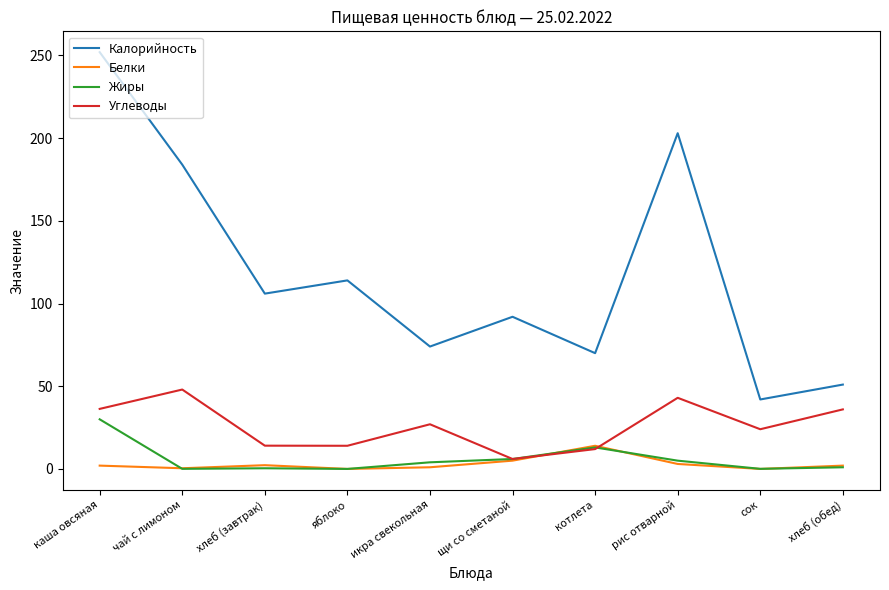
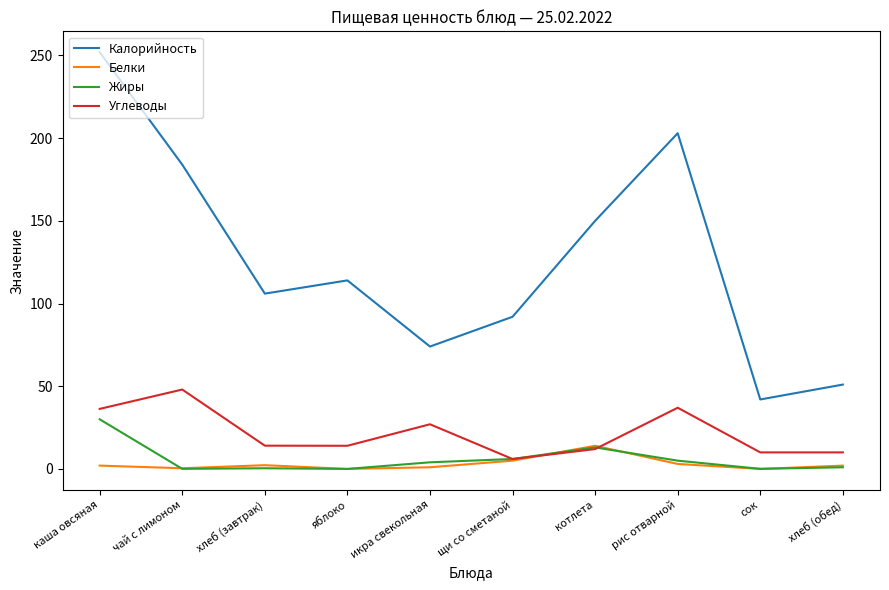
Калорийность, котлета: 70 -> 150
Углеводы, рис отварной: 43 -> 37
Углеводы, сок: 24 -> 10
Углеводы, хлеб (обед): 36 -> 10
